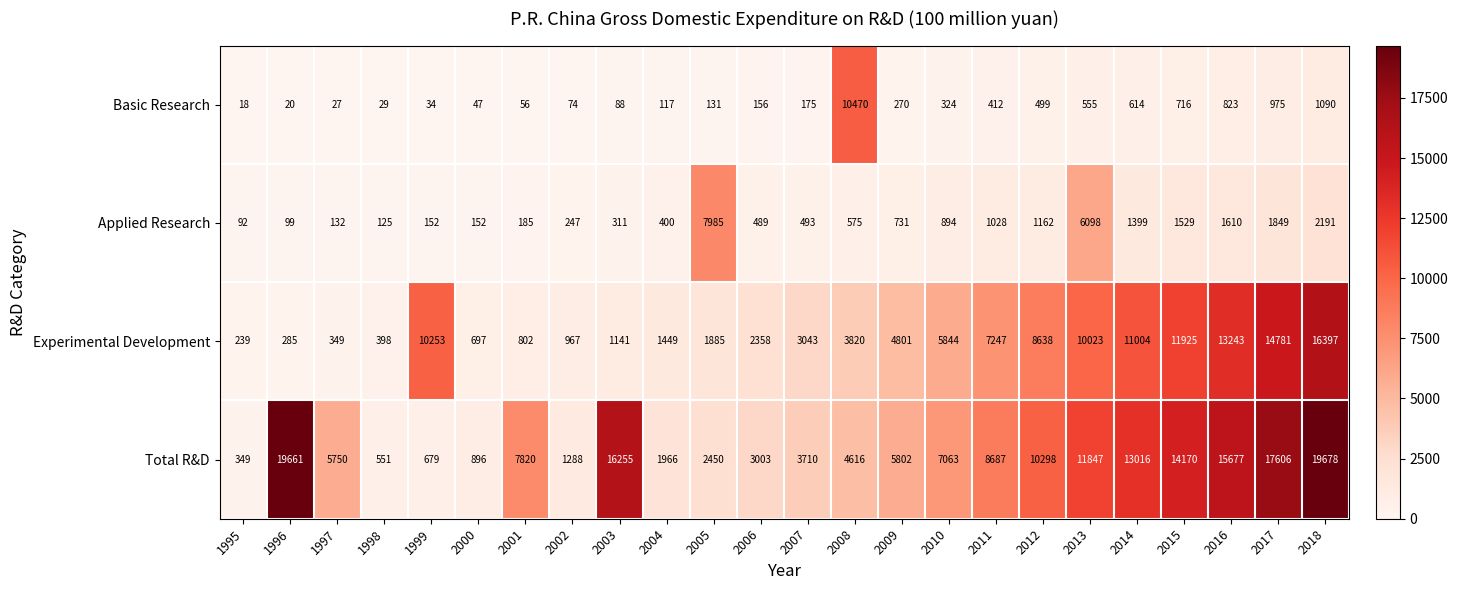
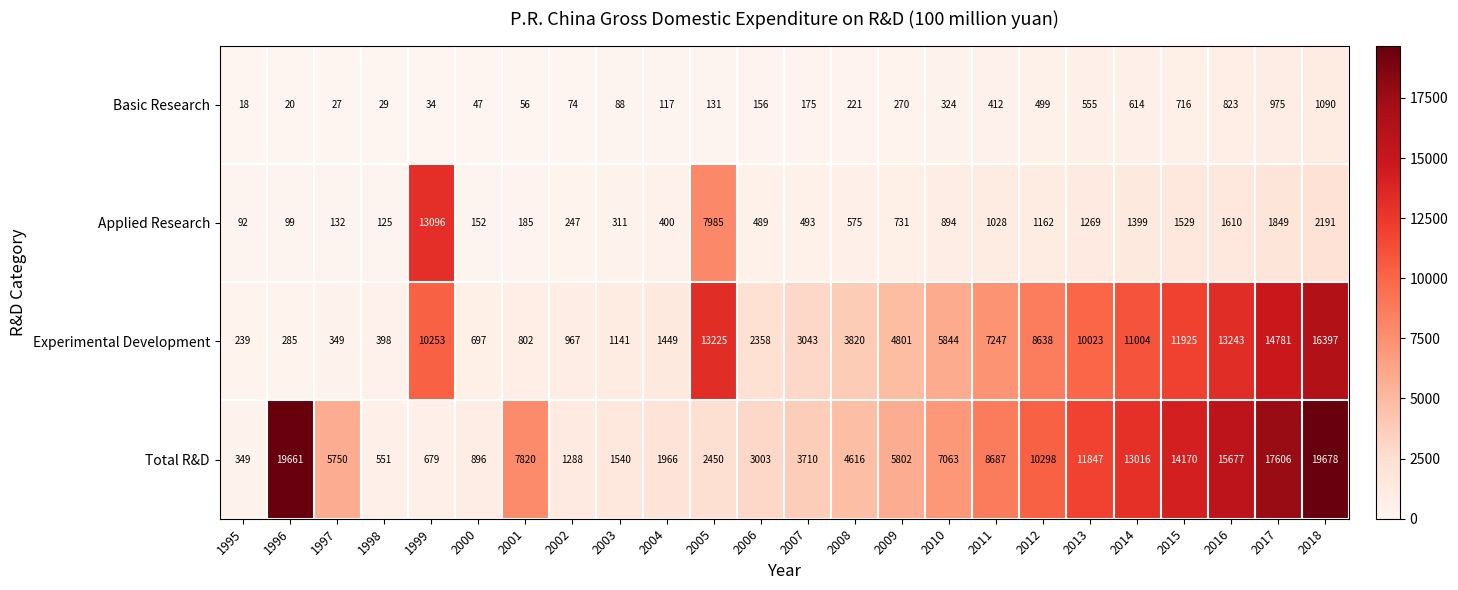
Basic Research, 2008: 10470 -> 221
Applied Research, 1999: 152 -> 13096
Applied Research, 2013: 6098 -> 1269
Experimental Development, 2005: 1885 -> 13225
Total R&D, 2003: 16255 -> 1540
